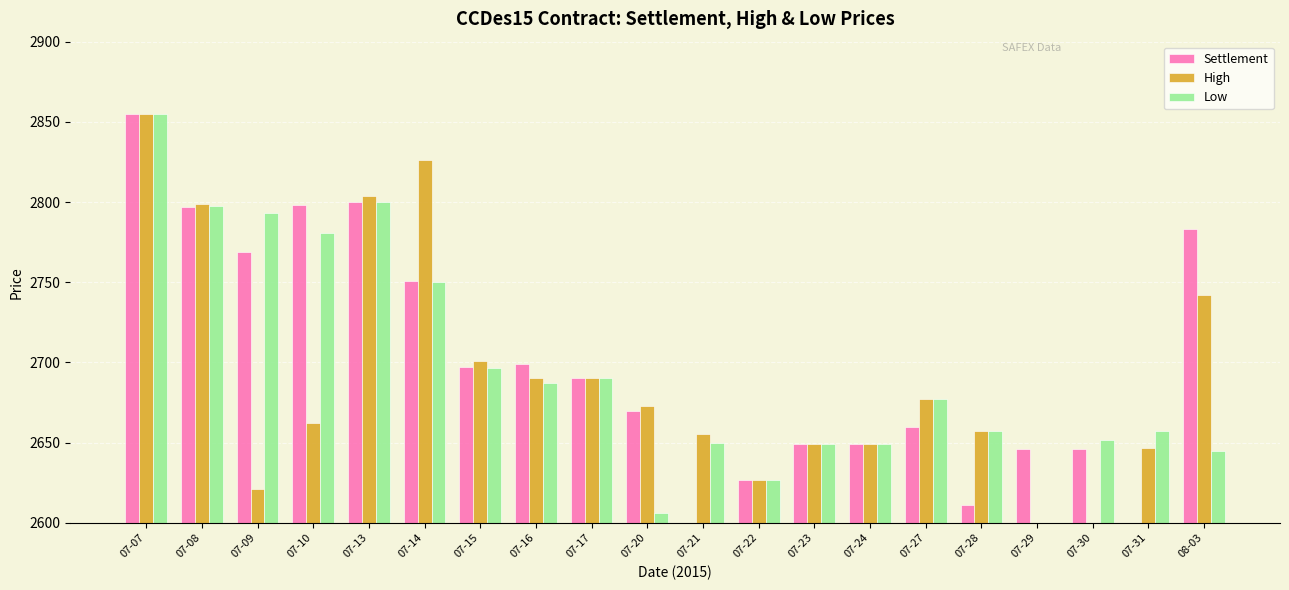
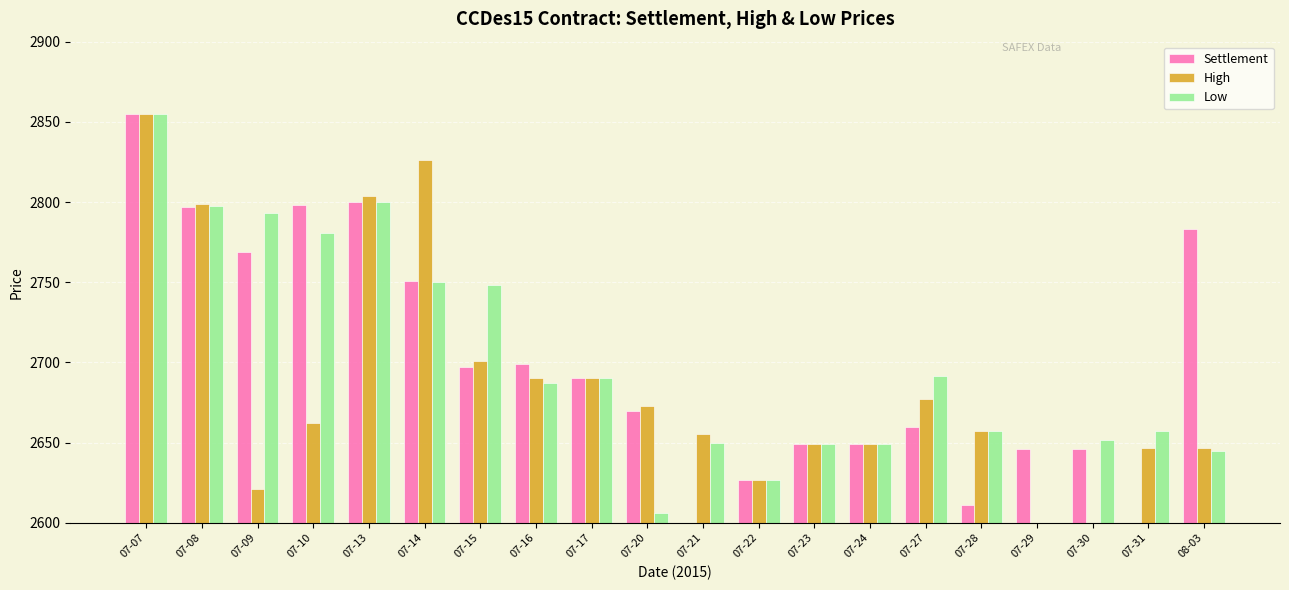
Low, 07-15: 2696 -> 2748
Low, 07-27: 2677 -> 2692
High, 08-03: 2742 -> 2646
